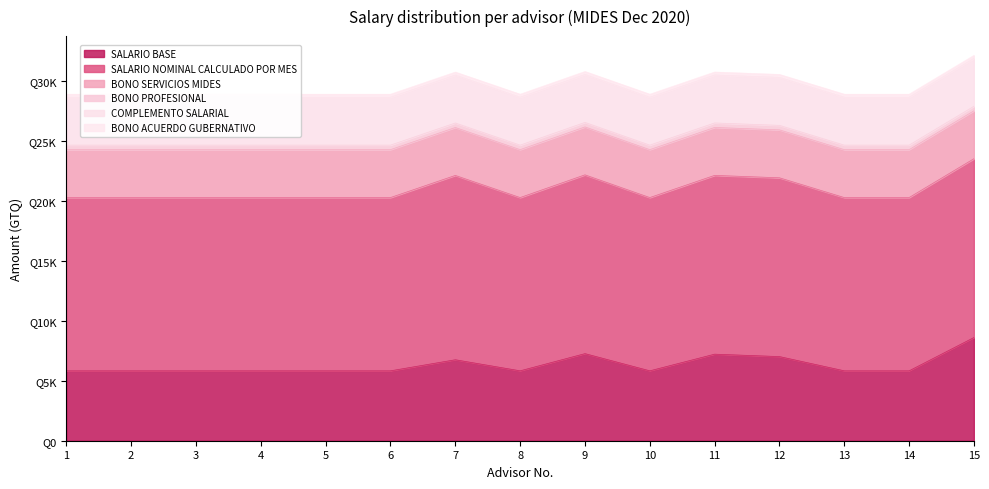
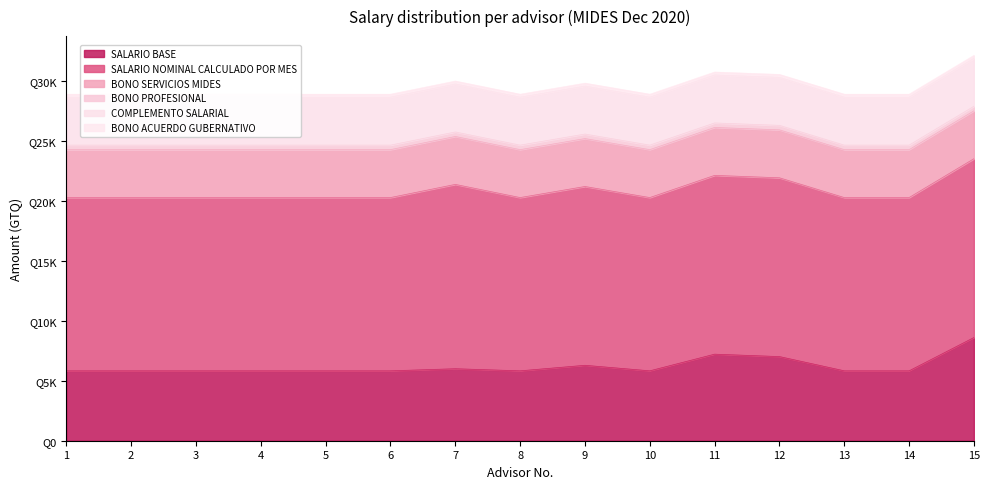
SALARIO BASE, 7: Q6800 -> Q6000
SALARIO BASE, 9: Q7300 -> Q6300
